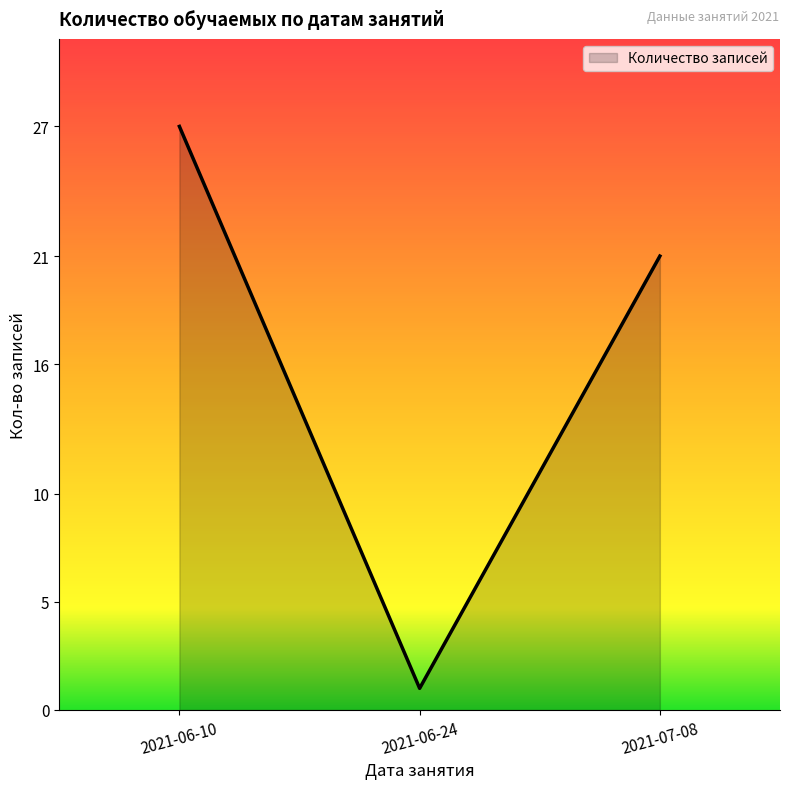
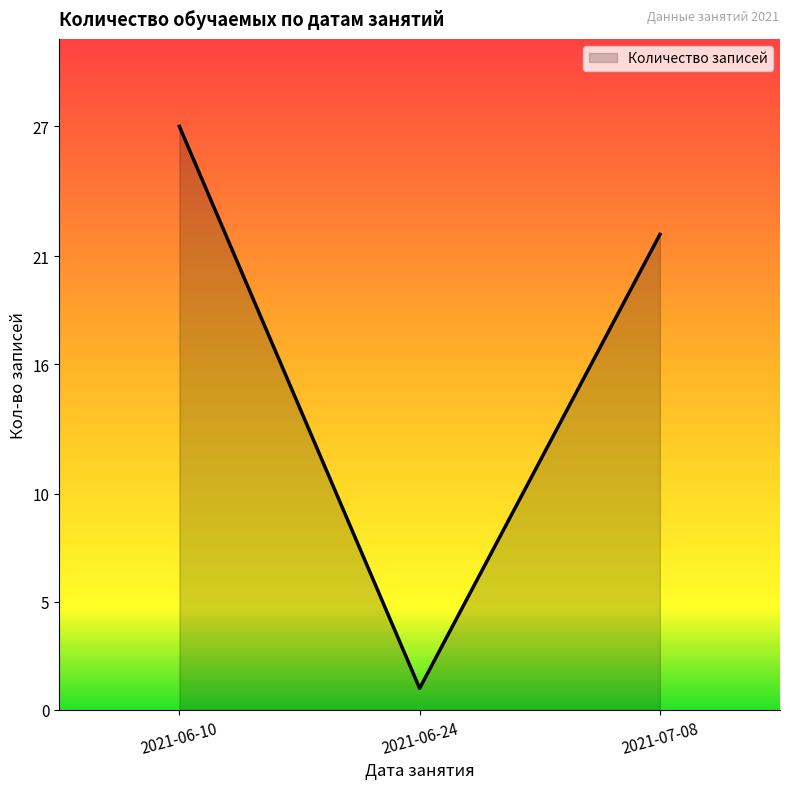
2021-07-08: 21 -> 22
